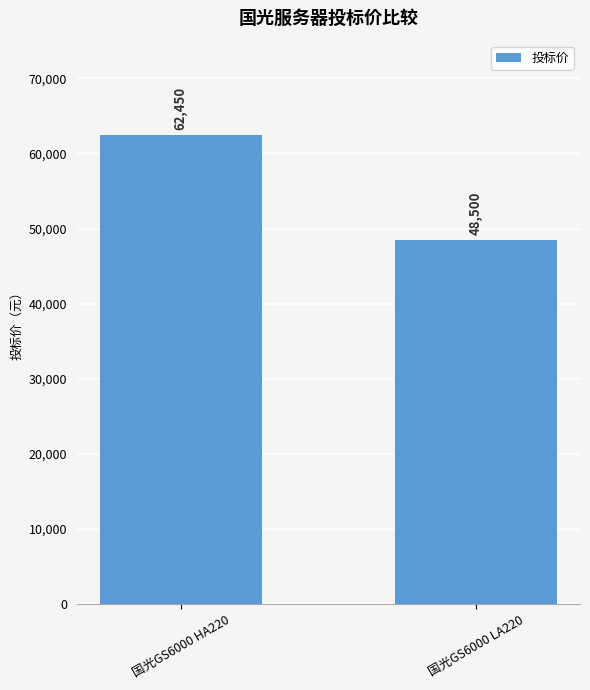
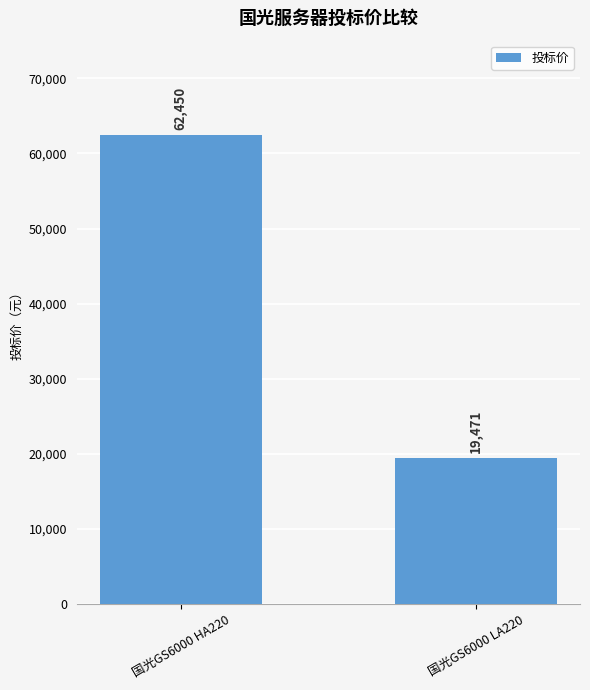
国光GS6000 LA220: 48,500 -> 19,471
